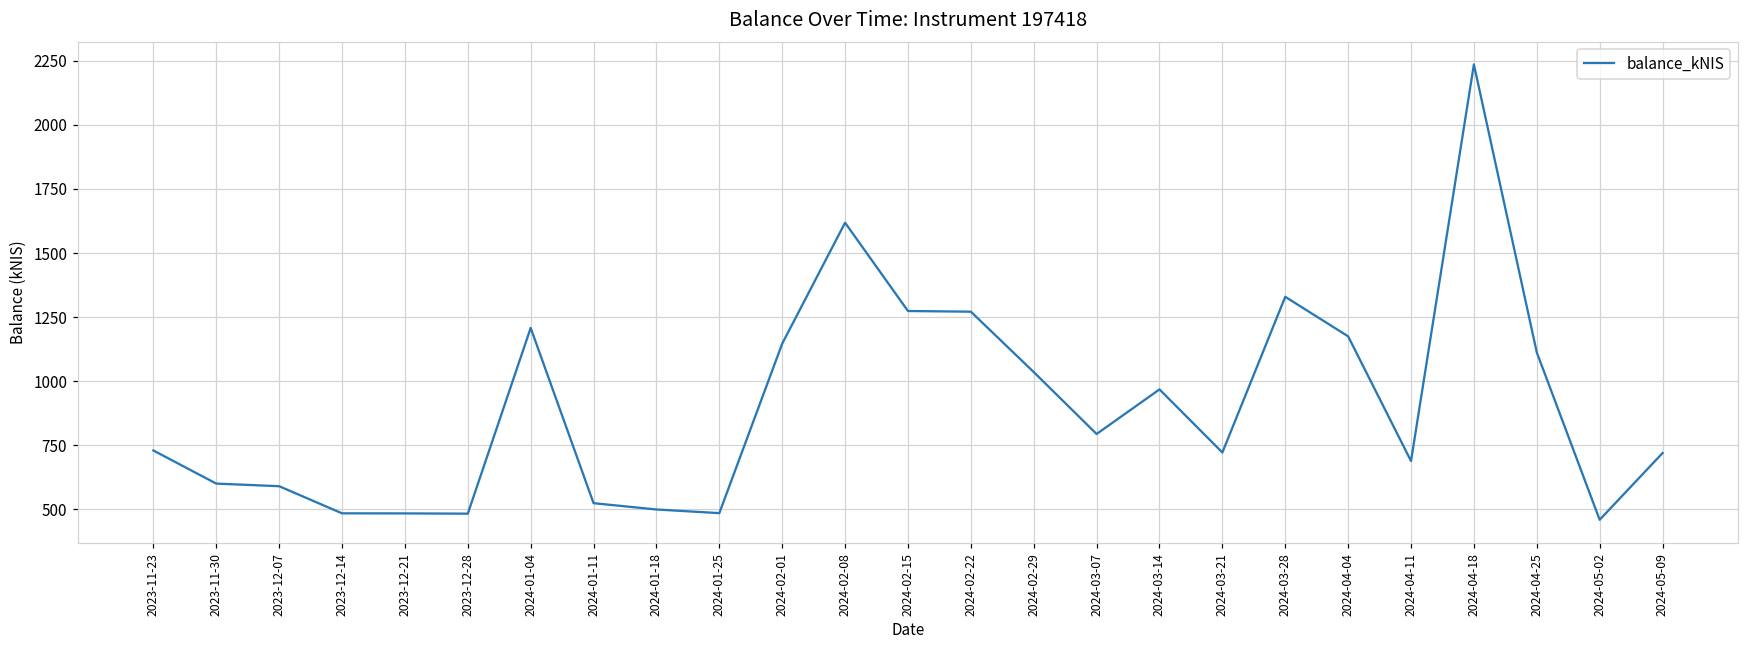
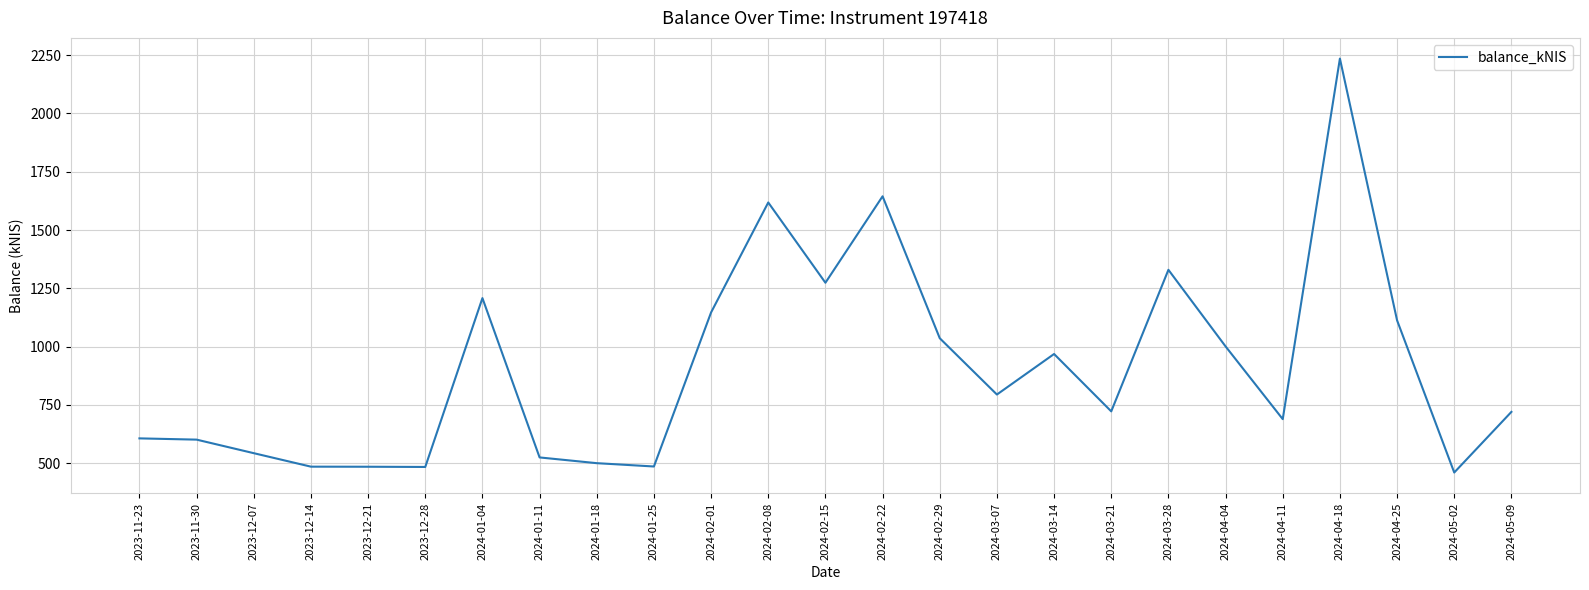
2023-11-23: 730 -> 610
2023-12-07: 590 -> 540
2024-02-22: 1270 -> 1640
2024-04-04: 1180 -> 1000
